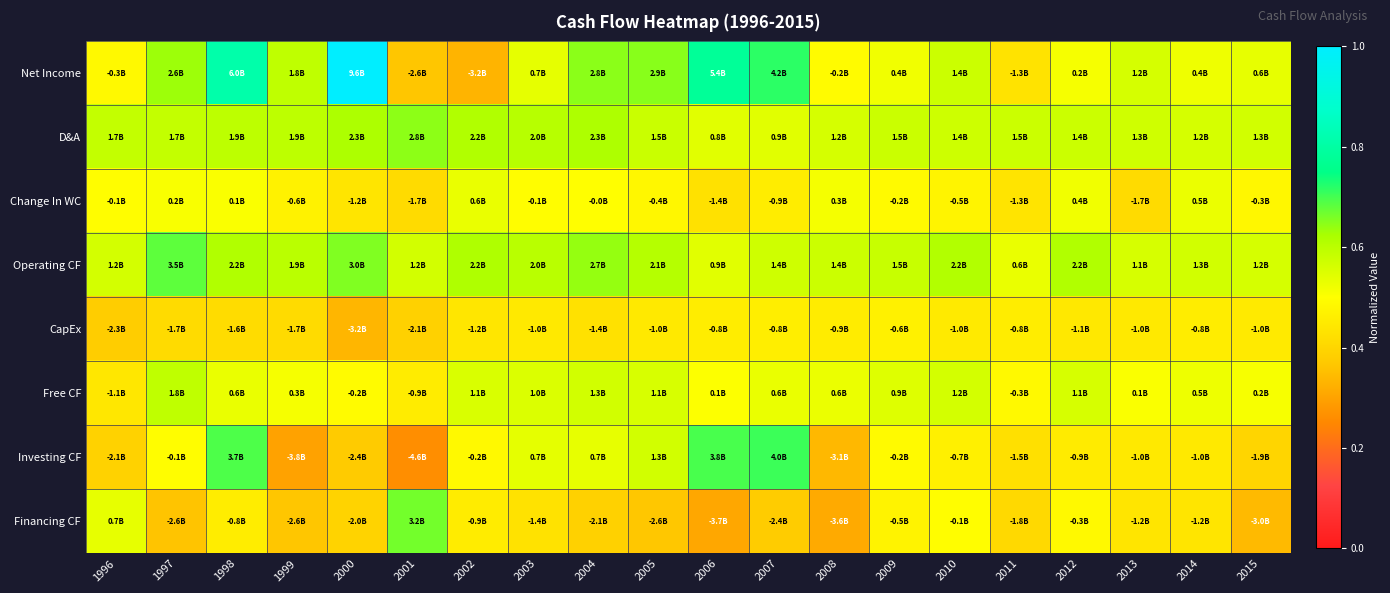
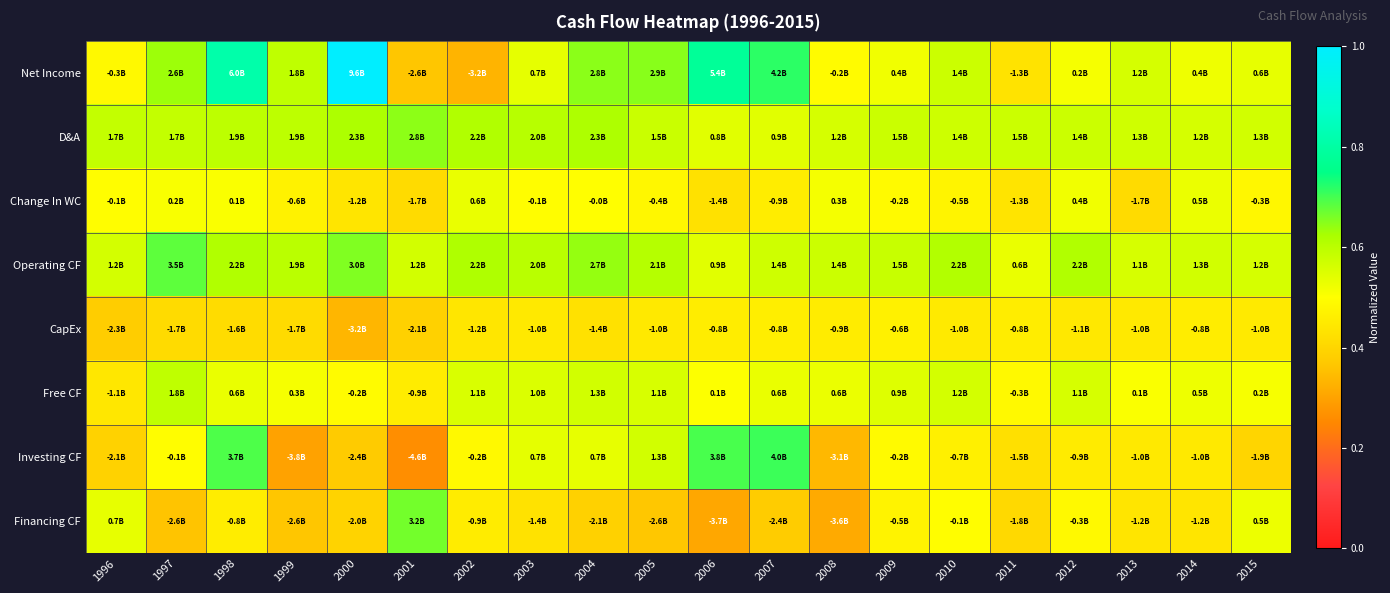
Financing CF, 2015: -3.0B -> 0.5B
